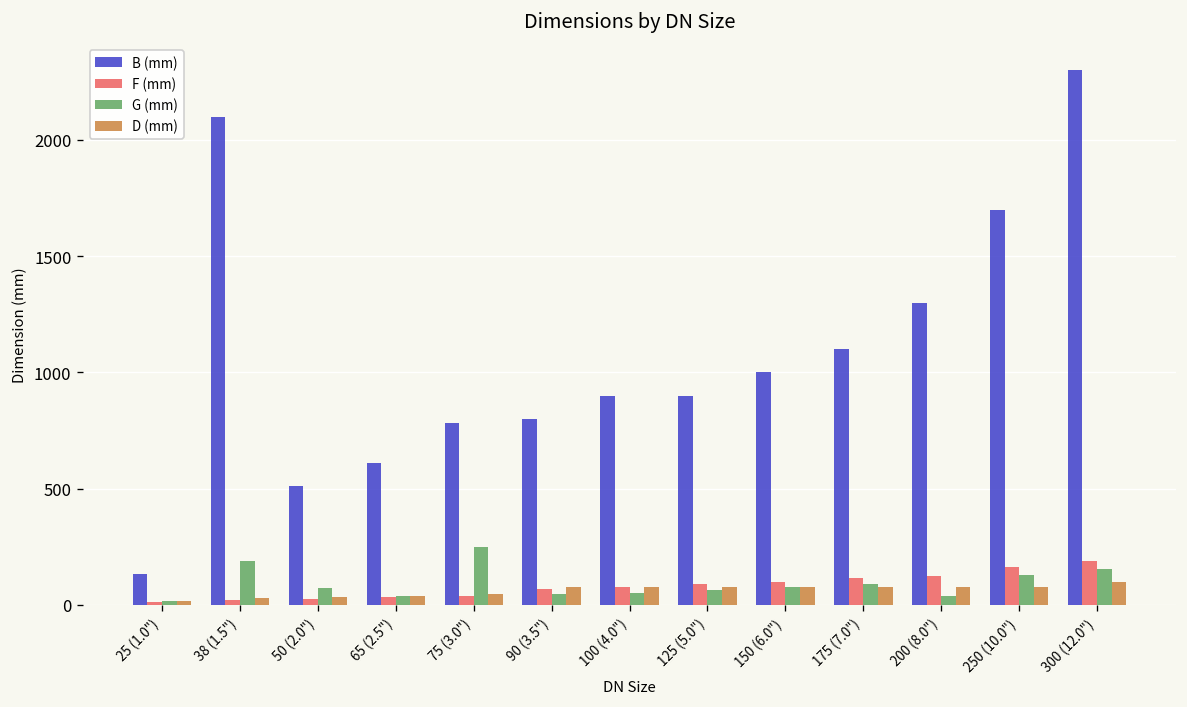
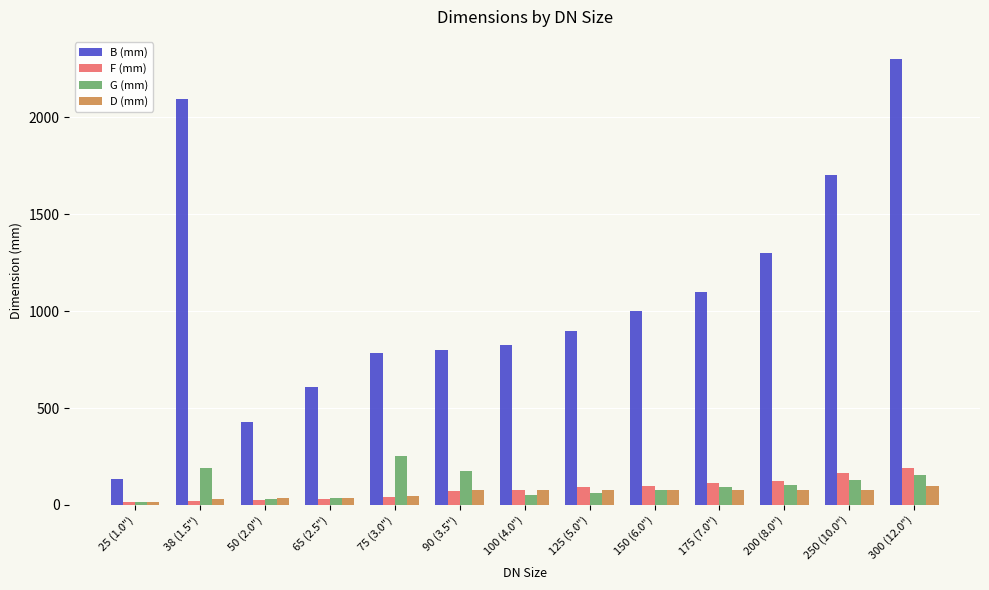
B (mm), 50 (2.0"): 510 -> 430
G (mm), 50 (2.0"): 70 -> 30
G (mm), 90 (3.5"): 50 -> 180
B (mm), 100 (4.0"): 900 -> 830
G (mm), 200 (8.0"): 40 -> 100
